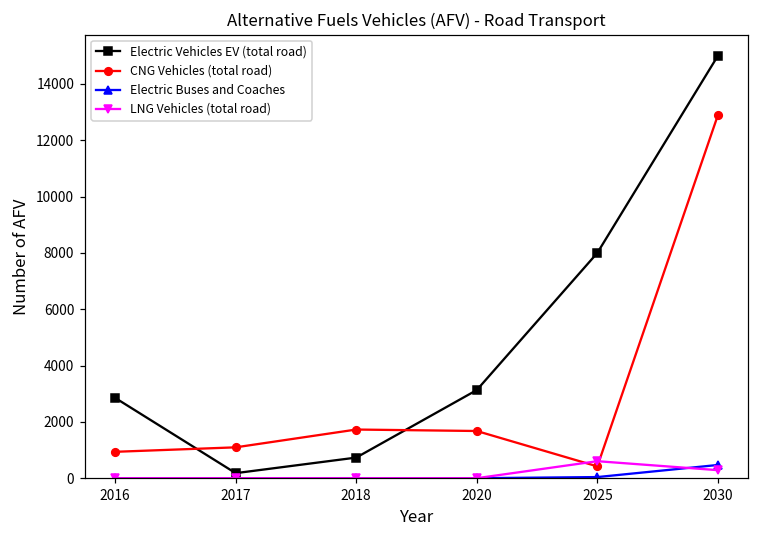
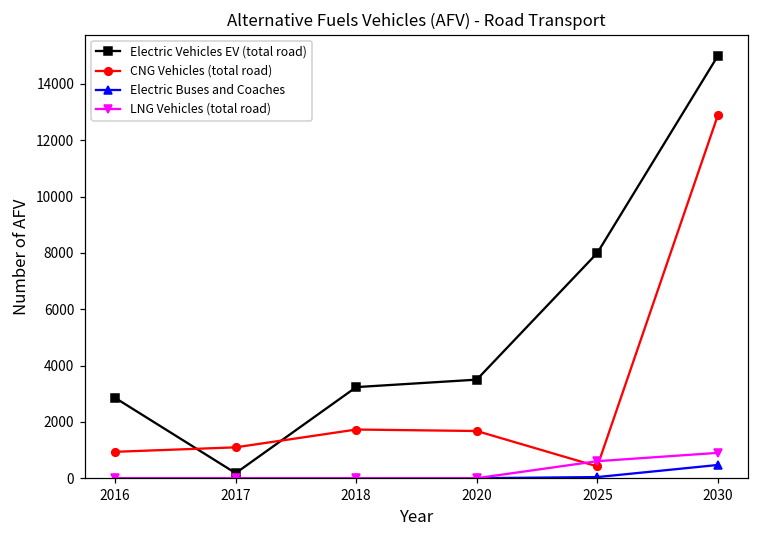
Electric Vehicles EV (total road), 2018: 700 -> 3200
Electric Vehicles EV (total road), 2020: 3100 -> 3500
LNG Vehicles (total road), 2030: 300 -> 900
